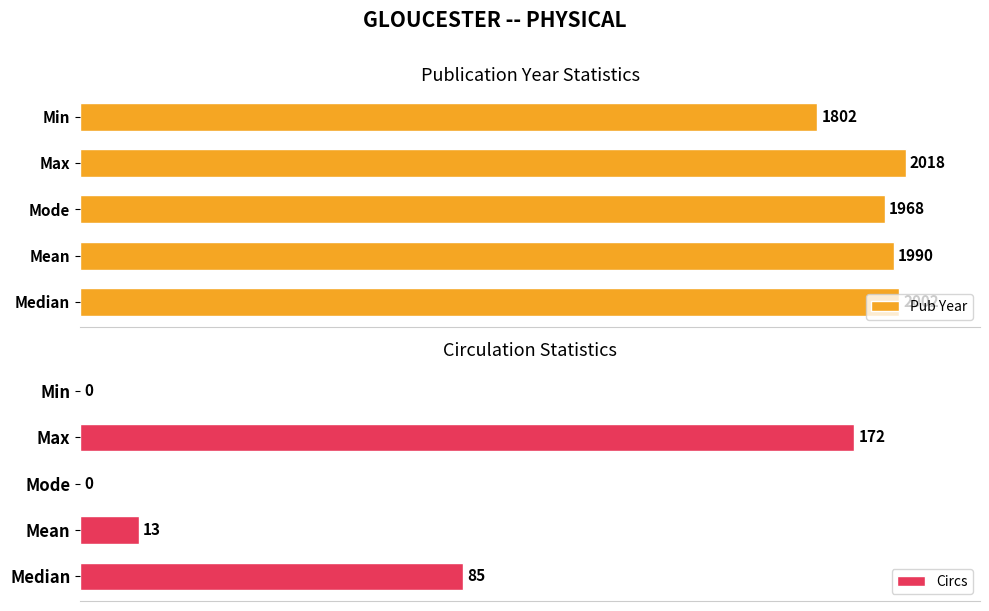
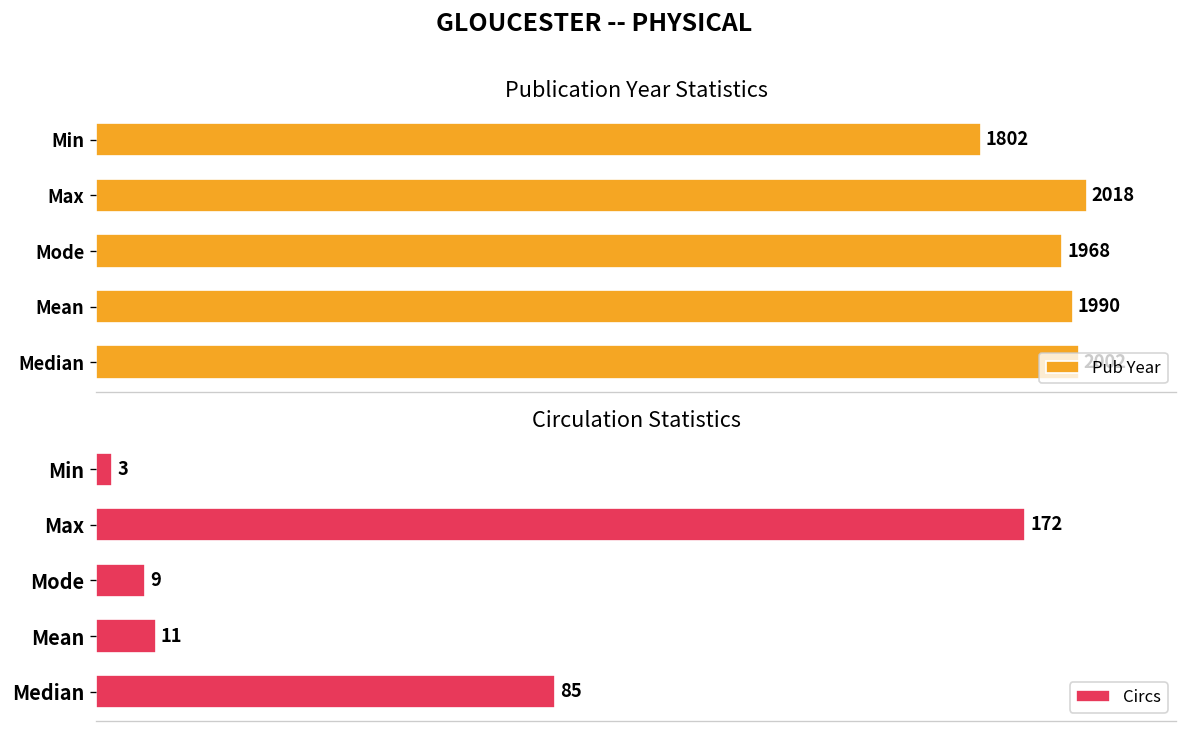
Circulation Statistics, Min: 0 -> 3
Circulation Statistics, Mode: 0 -> 9
Circulation Statistics, Mean: 13 -> 11
